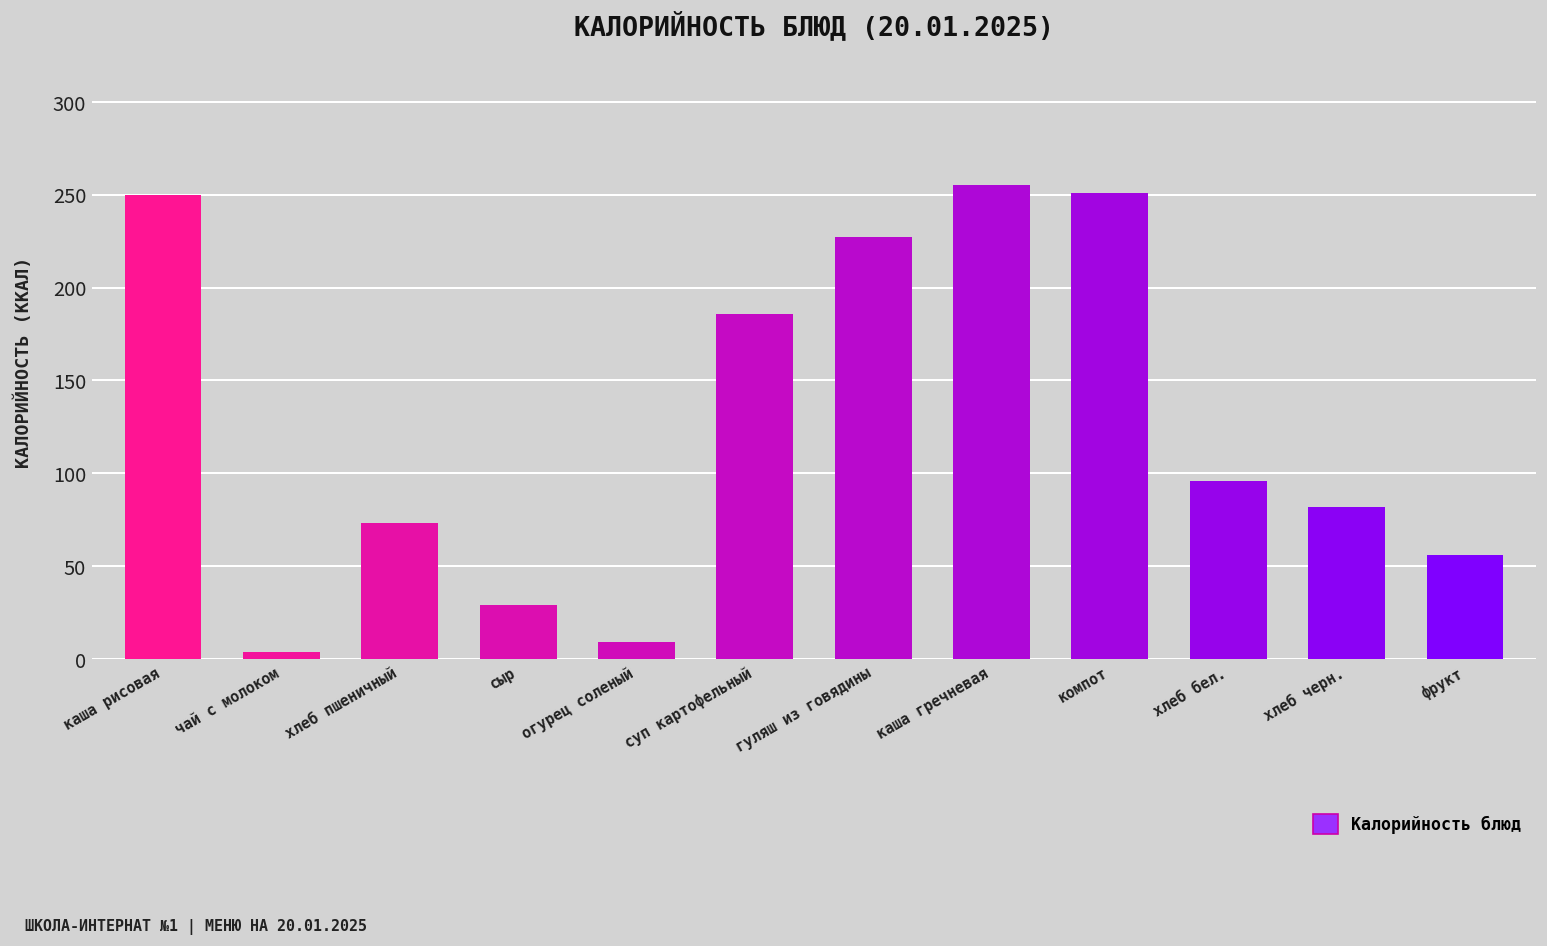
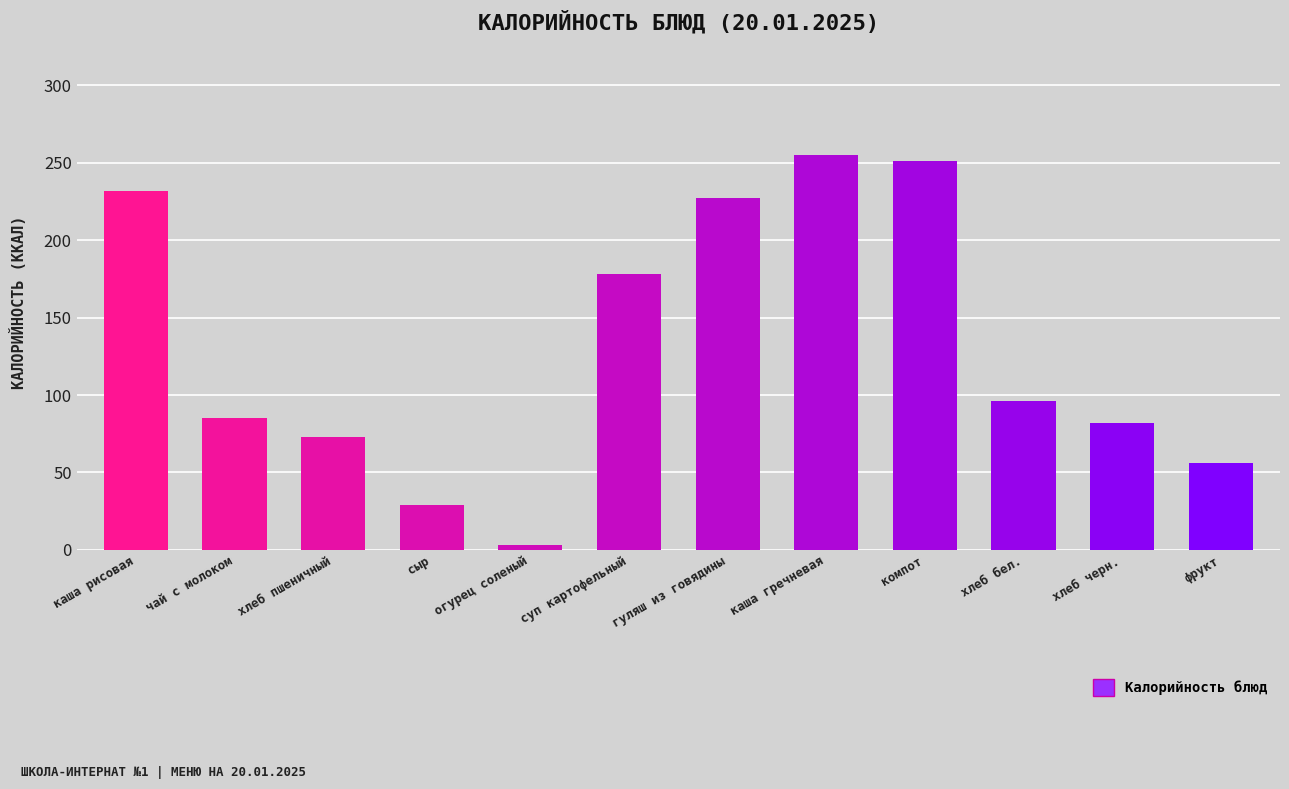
каша рисовая: 250 -> 232
чай с молоком: 4 -> 85
огурец соленый: 9 -> 3
суп картофельный: 186 -> 178
